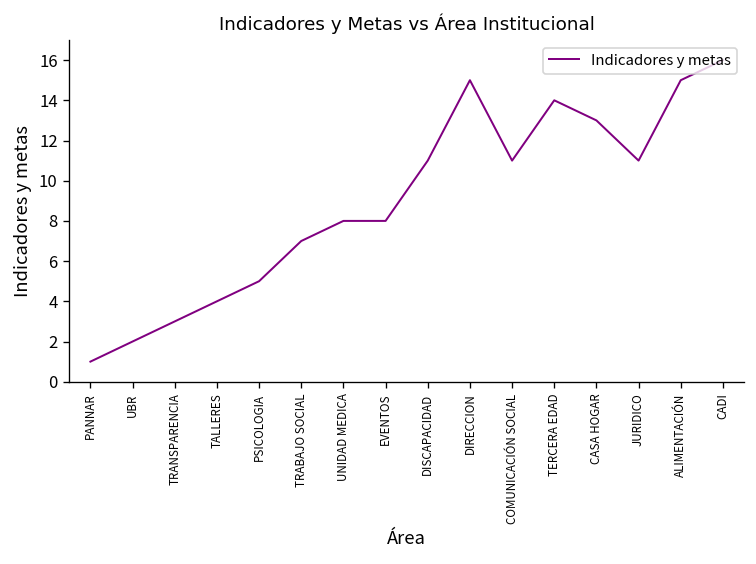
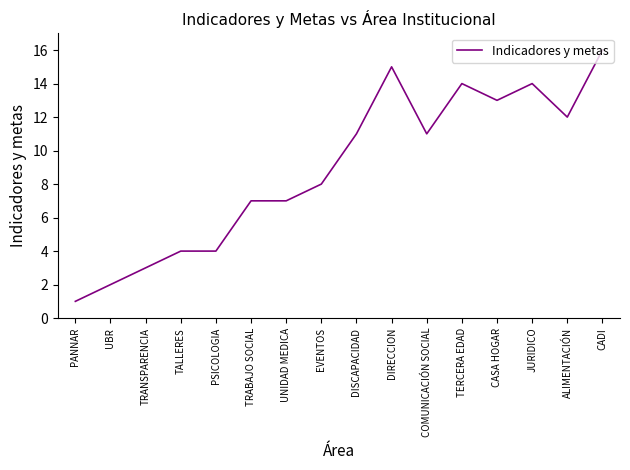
PSICOLOGIA: 5 -> 4
UNIDAD MEDICA: 8 -> 7
JURIDICO: 11 -> 14
ALIMENTACIÓN: 15 -> 12
